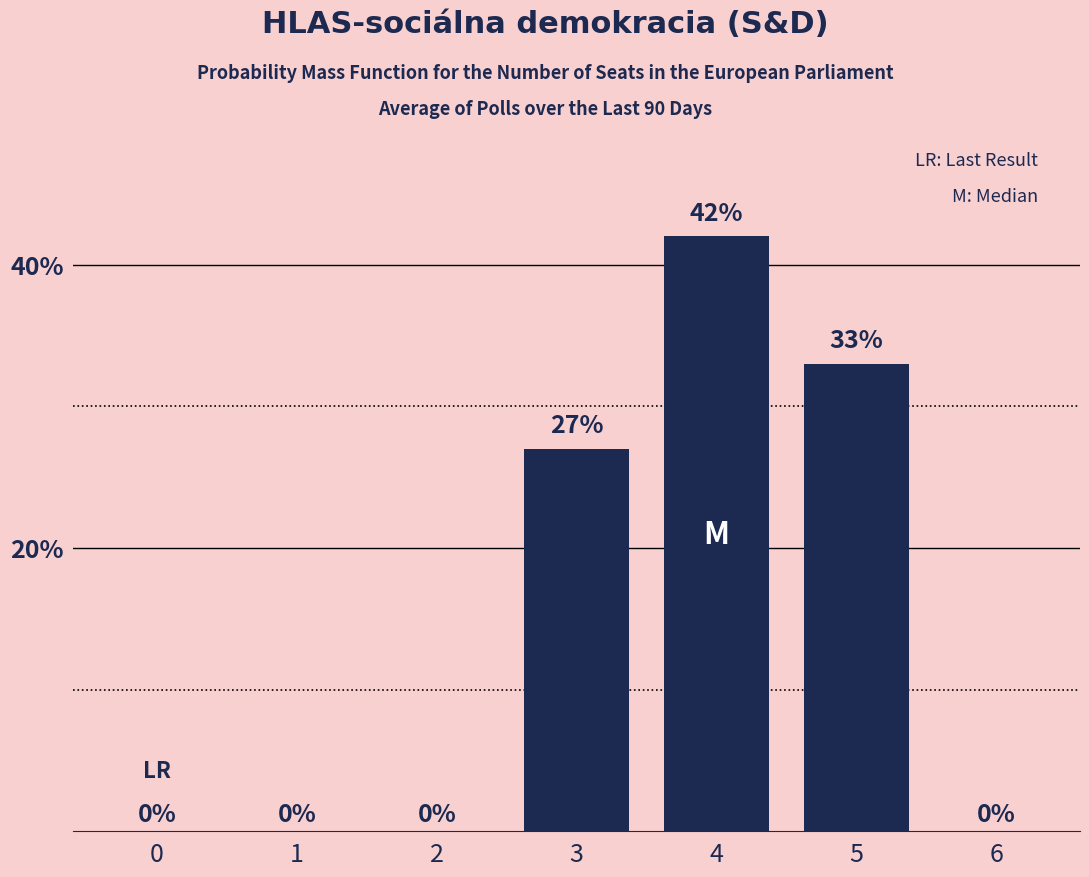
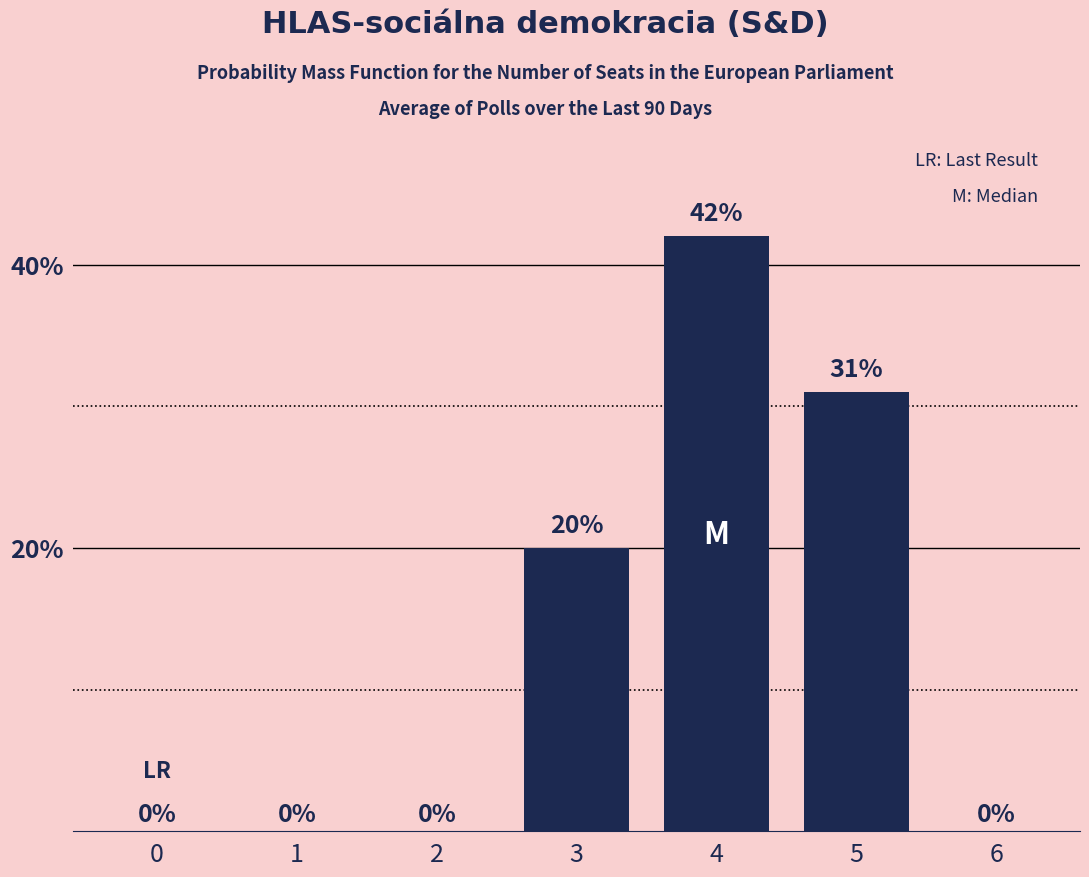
3: 27% -> 20%
5: 33% -> 31%
